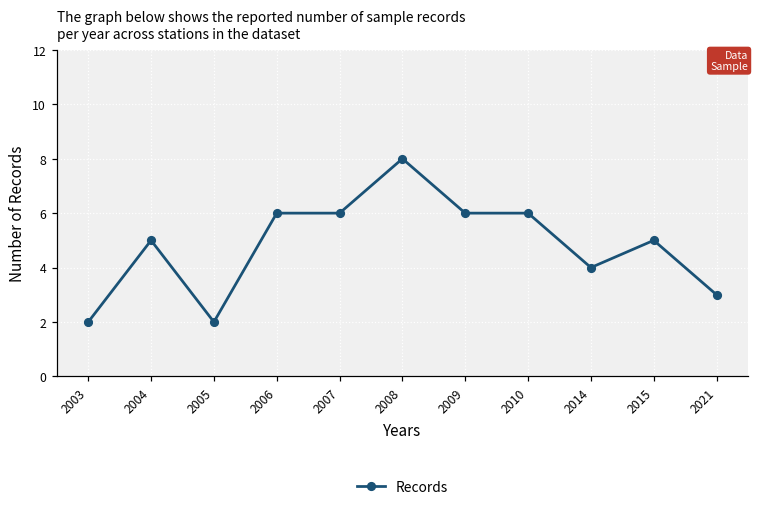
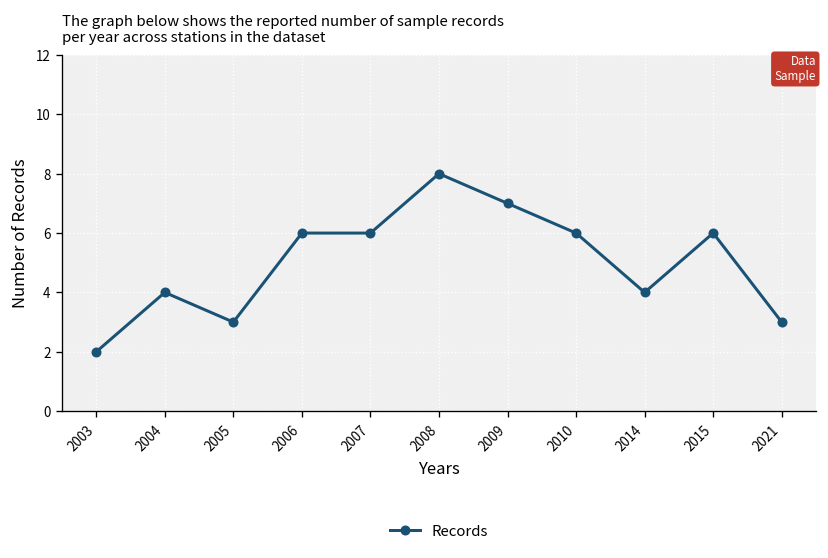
2004: 5 -> 4
2005: 2 -> 3
2009: 6 -> 7
2015: 5 -> 6
